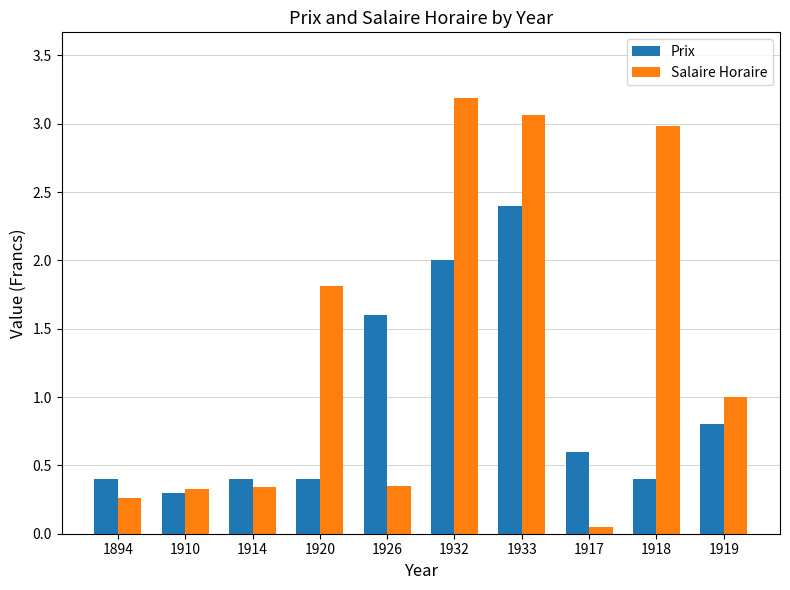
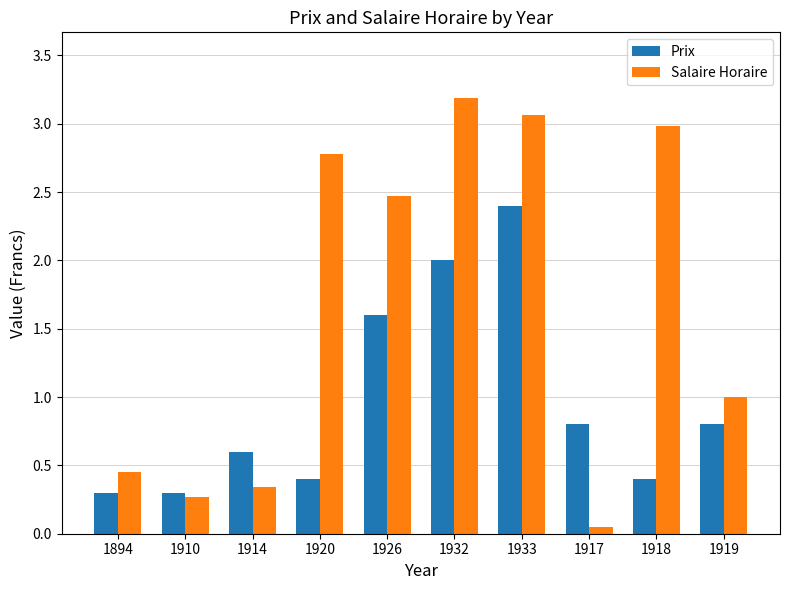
Prix, 1894: 0.4 -> 0.3
Salaire Horaire, 1894: 0.26 -> 0.45
Salaire Horaire, 1910: 0.33 -> 0.27
Prix, 1914: 0.4 -> 0.6
Salaire Horaire, 1920: 1.81 -> 2.78
Salaire Horaire, 1926: 0.35 -> 2.47
Prix, 1917: 0.6 -> 0.8
